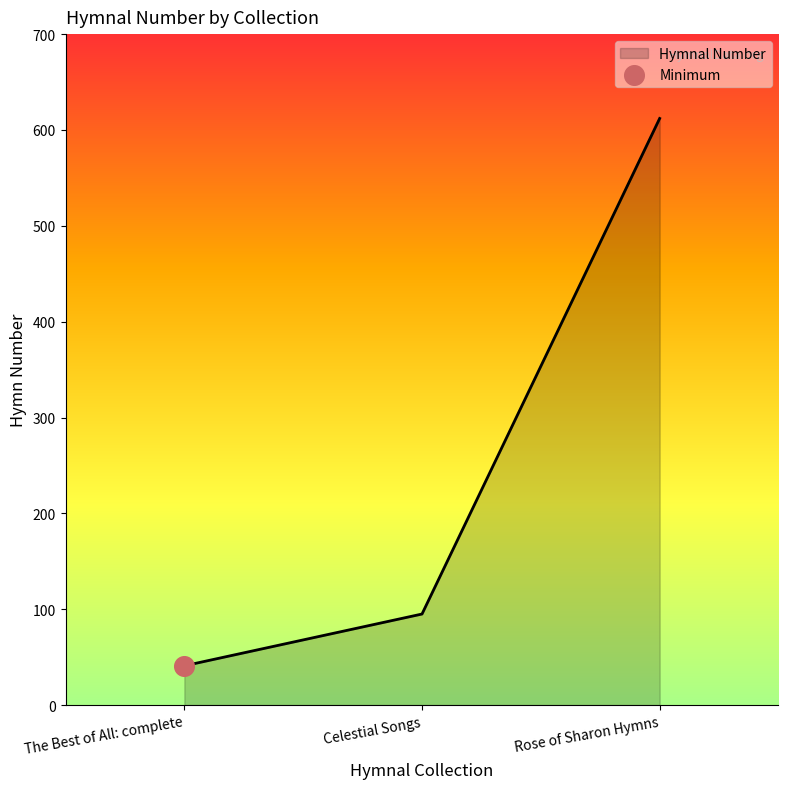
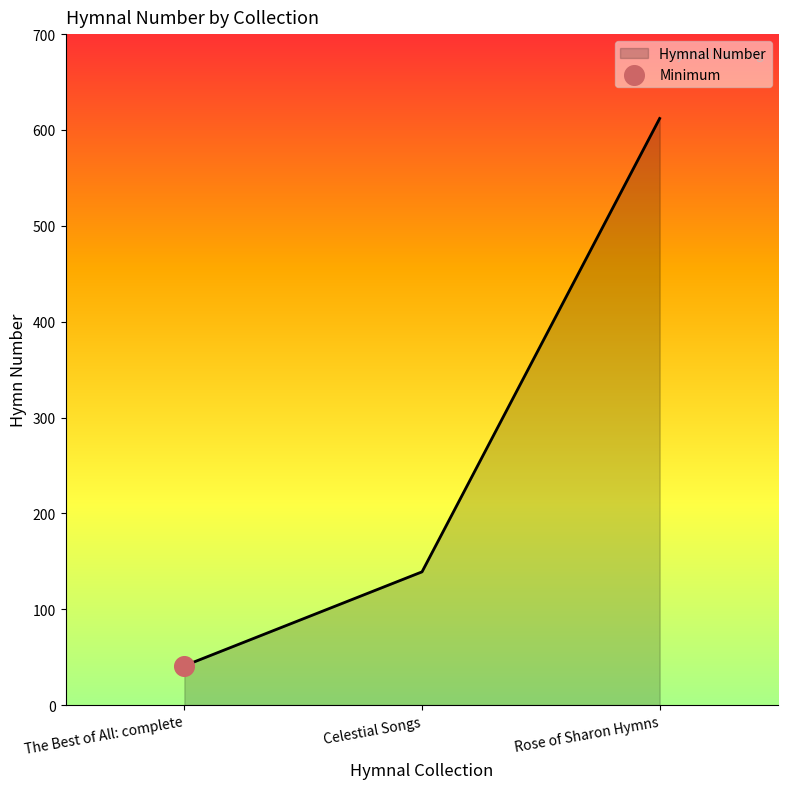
Hymnal Number, Celestial Songs: 100 -> 140
